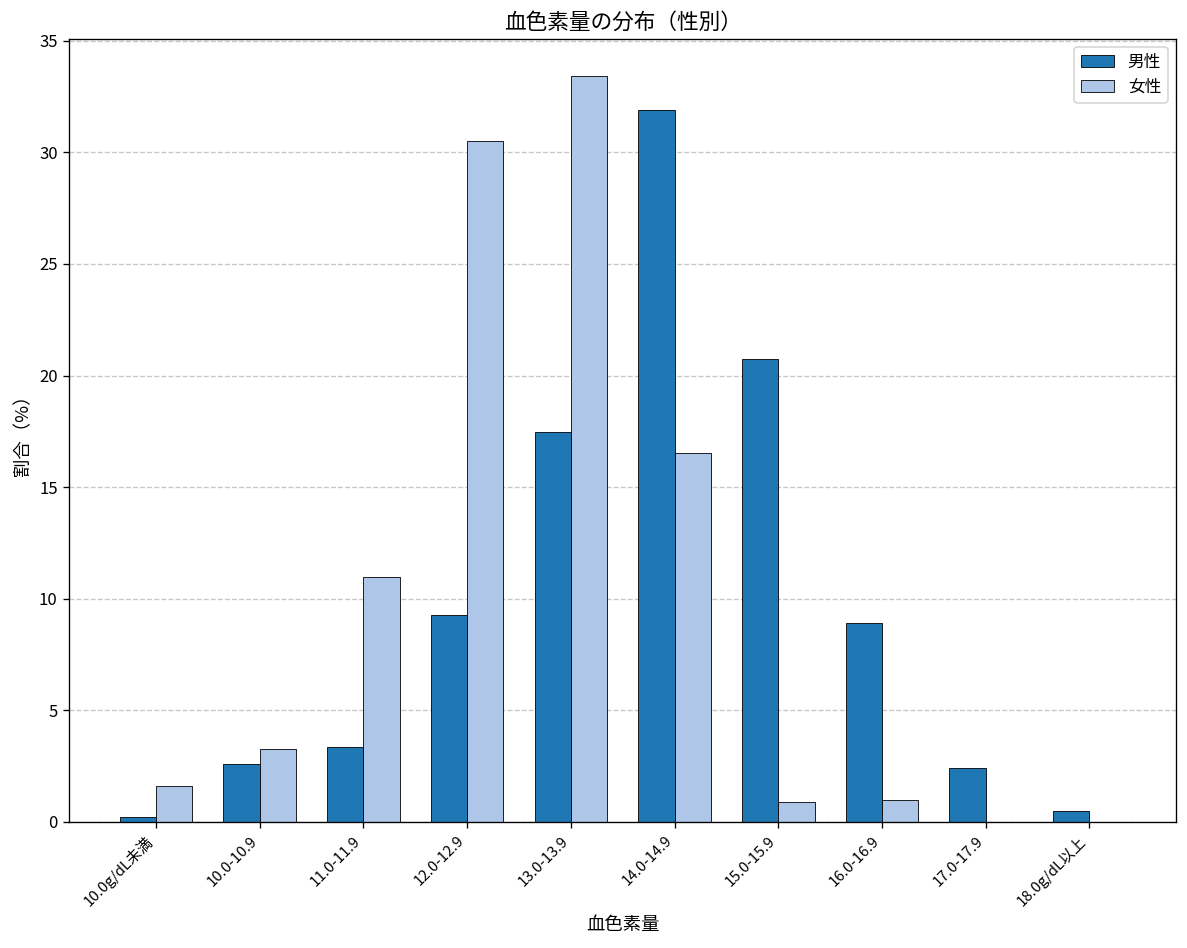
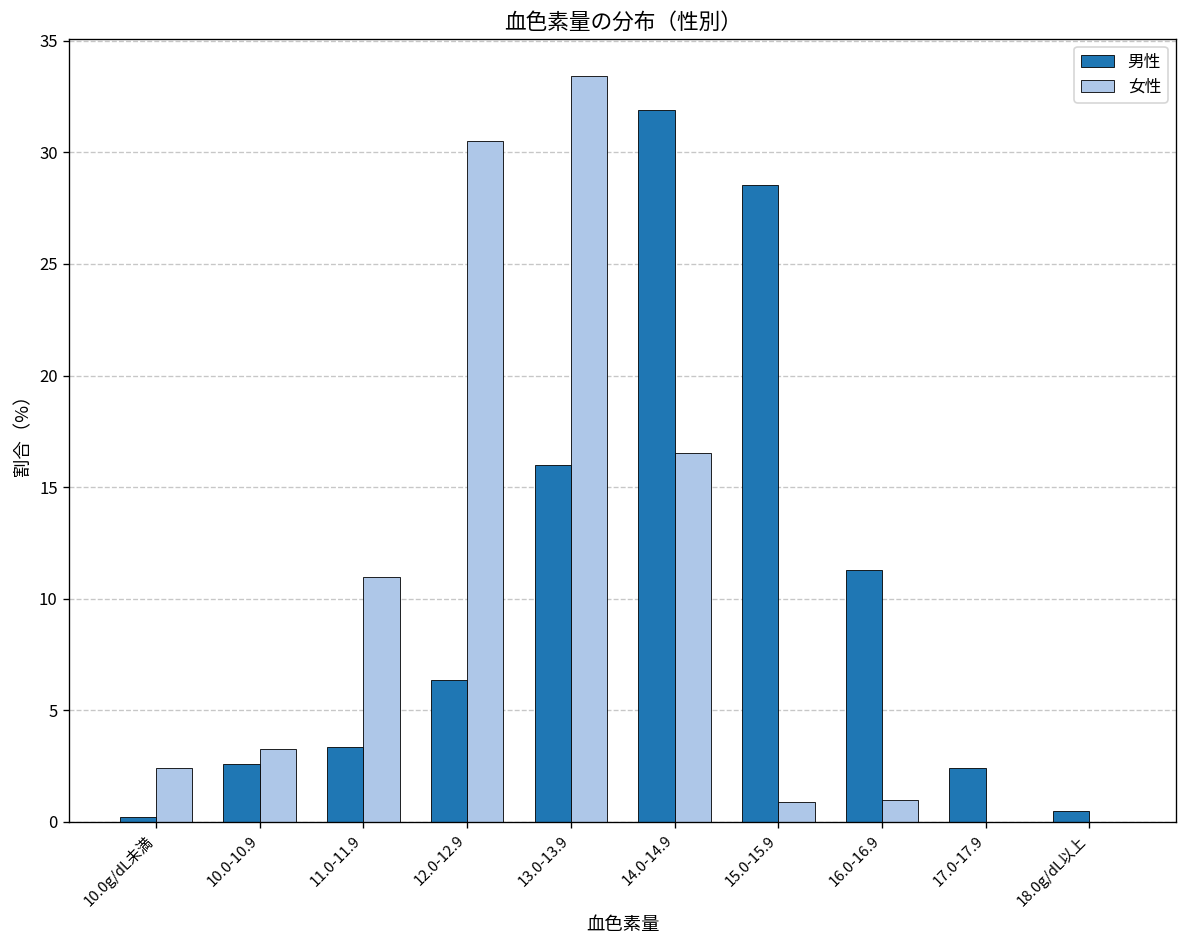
女性, 10.0g/dL未満: 1.6 -> 2.4
男性, 12.0-12.9: 9.3 -> 6.4
男性, 13.0-13.9: 17.5 -> 16.0
男性, 15.0-15.9: 20.7 -> 28.5
男性, 16.0-16.9: 8.9 -> 11.3
